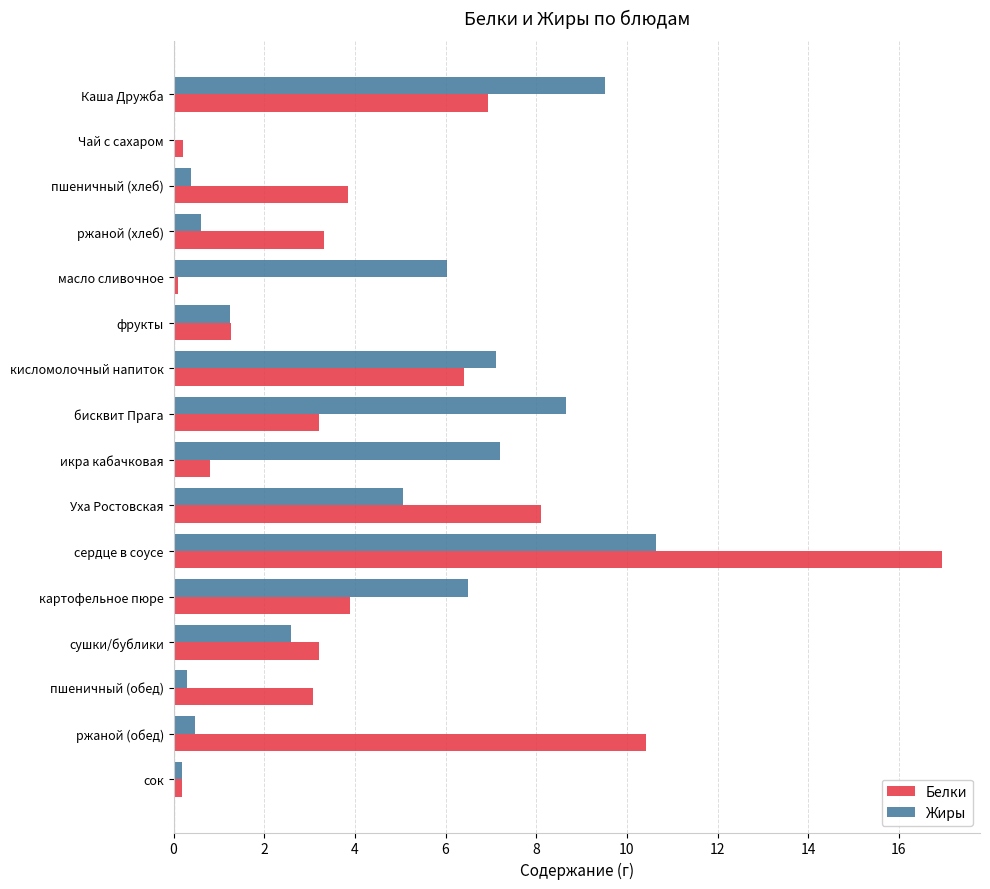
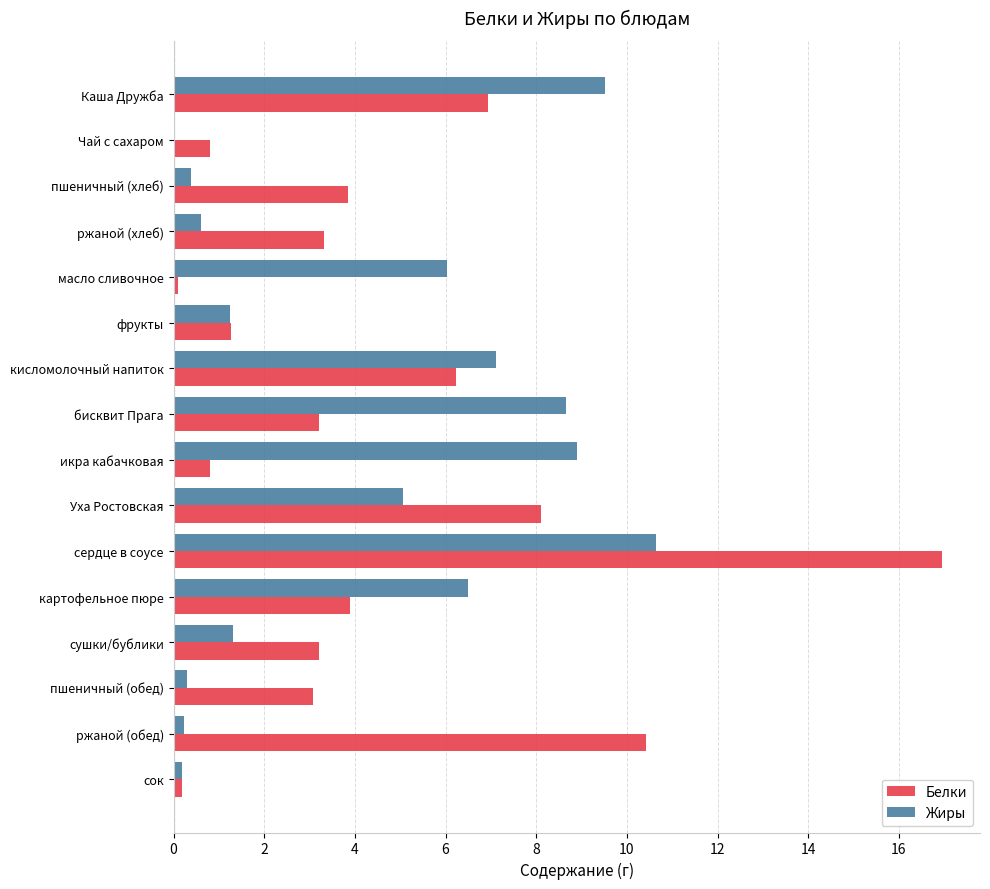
Белки, Чай с сахаром: 0.2 -> 0.8
Белки, кисломолочный напиток: 6.4 -> 6.2
Жиры, икра кабачковая: 7.2 -> 8.9
Жиры, сушки/бублики: 2.6 -> 1.3
Жиры, ржаной (обед): 0.5 -> 0.2
